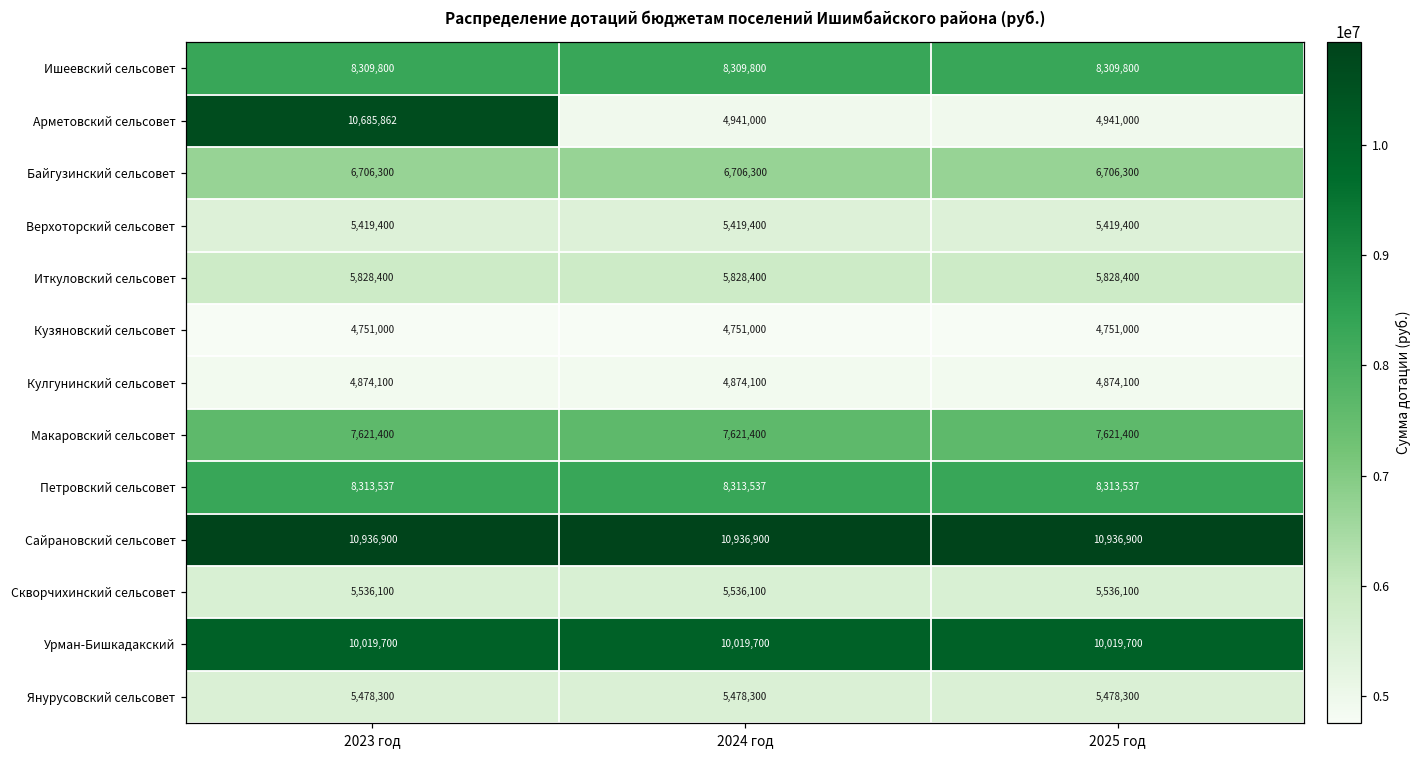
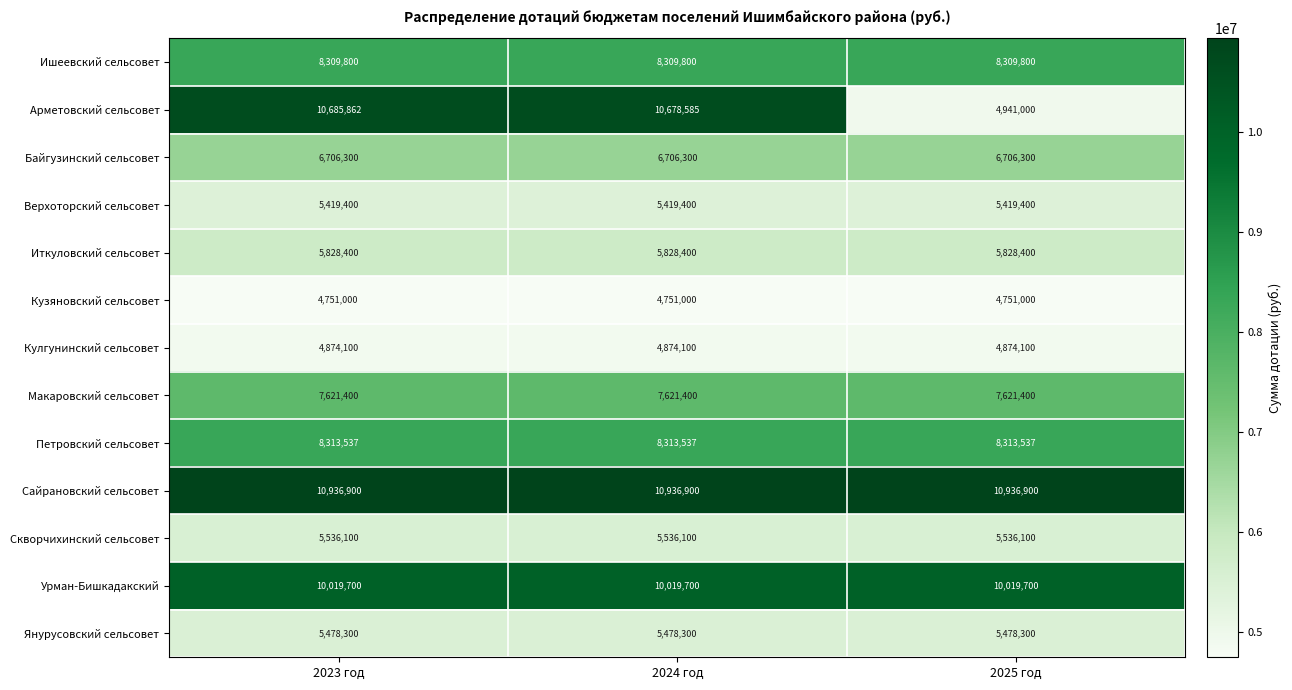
Арметовский сельсовет, 2024 год: 4,941,000 -> 10,678,585
